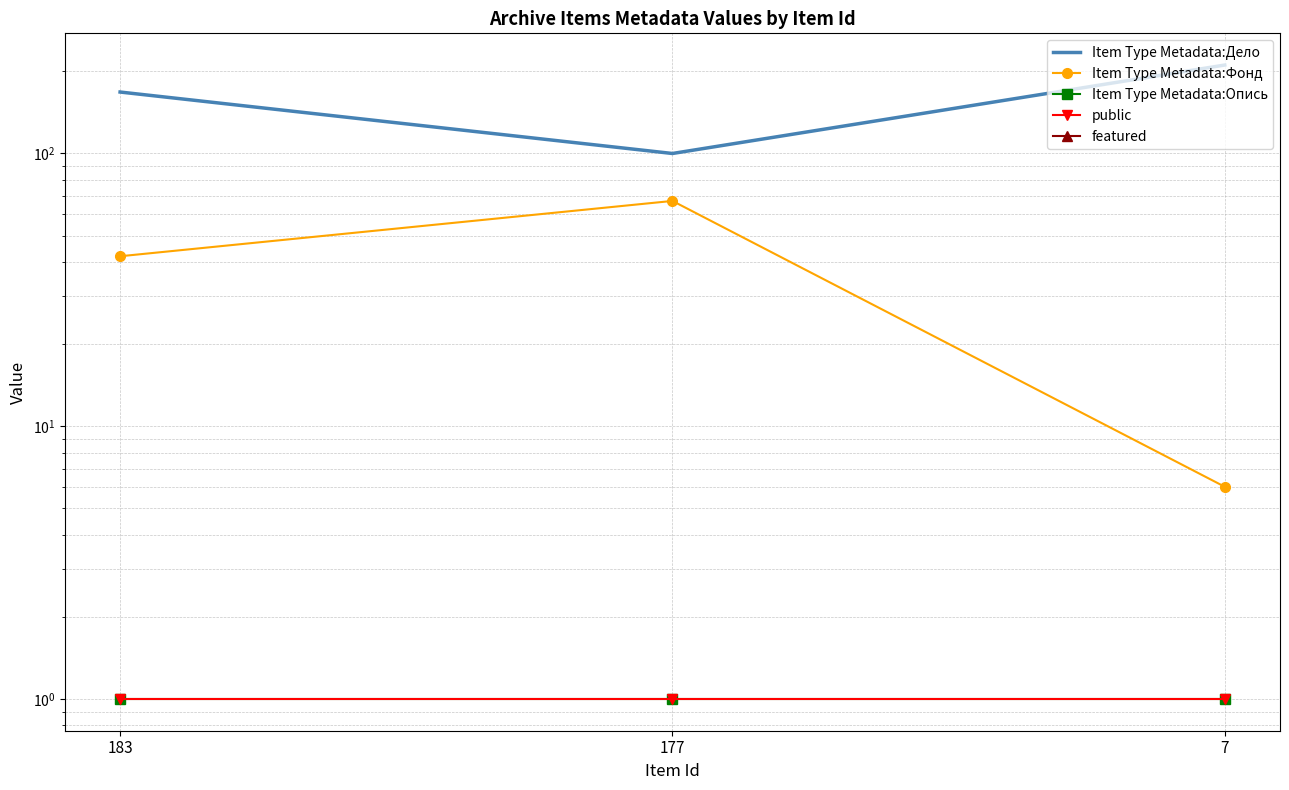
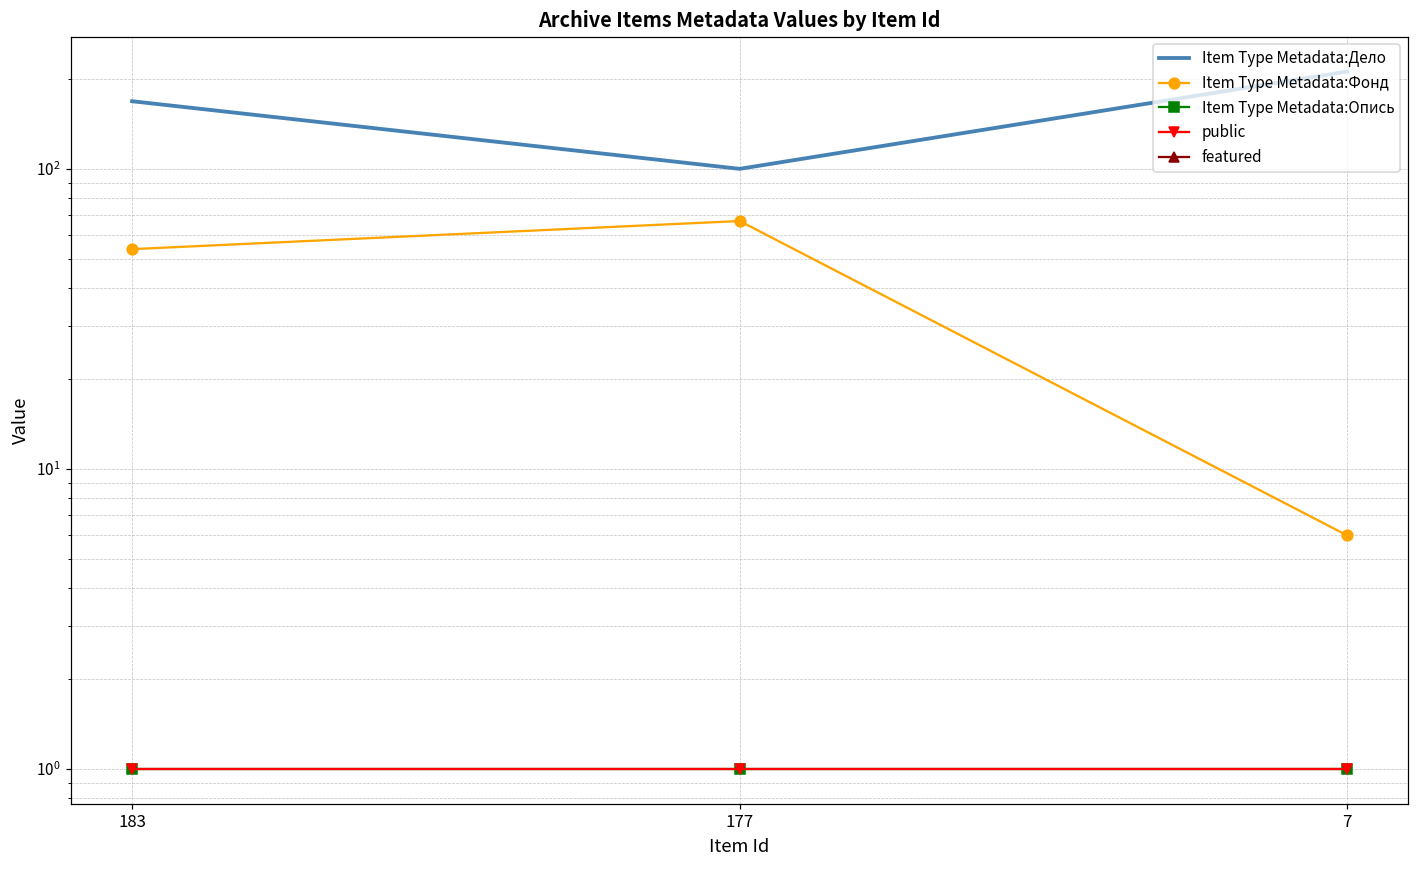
Item Type Metadata:Фонд, 183: 42 -> 54
